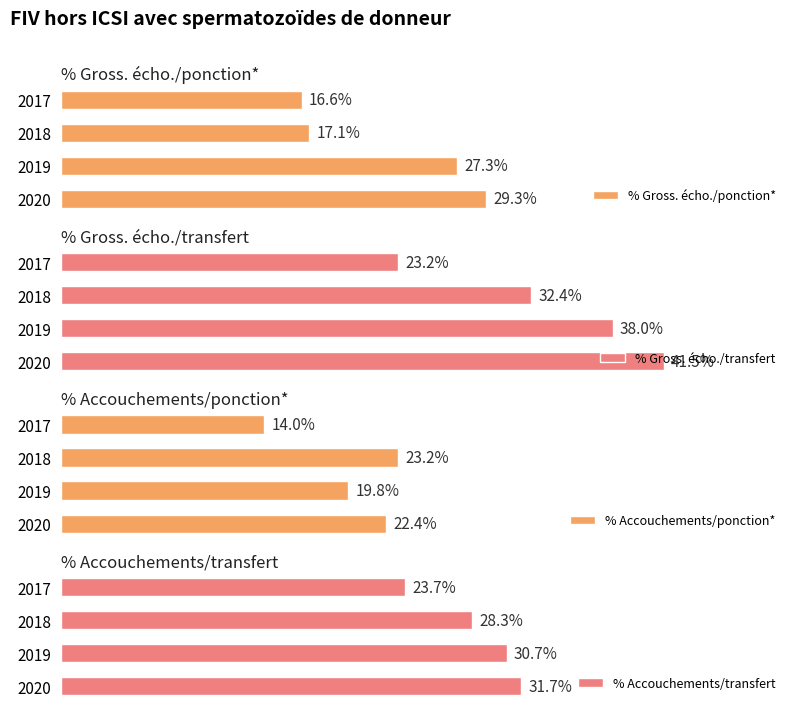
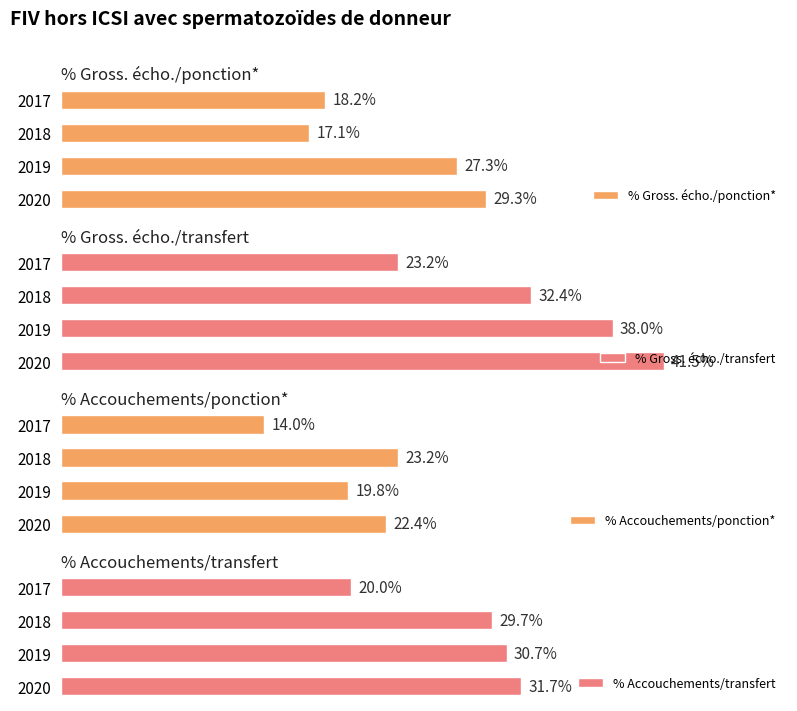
% Gross. écho./ponction*, 2017: 16.6% -> 18.2%
% Accouchements/transfert, 2017: 23.7% -> 20.0%
% Accouchements/transfert, 2018: 28.3% -> 29.7%
